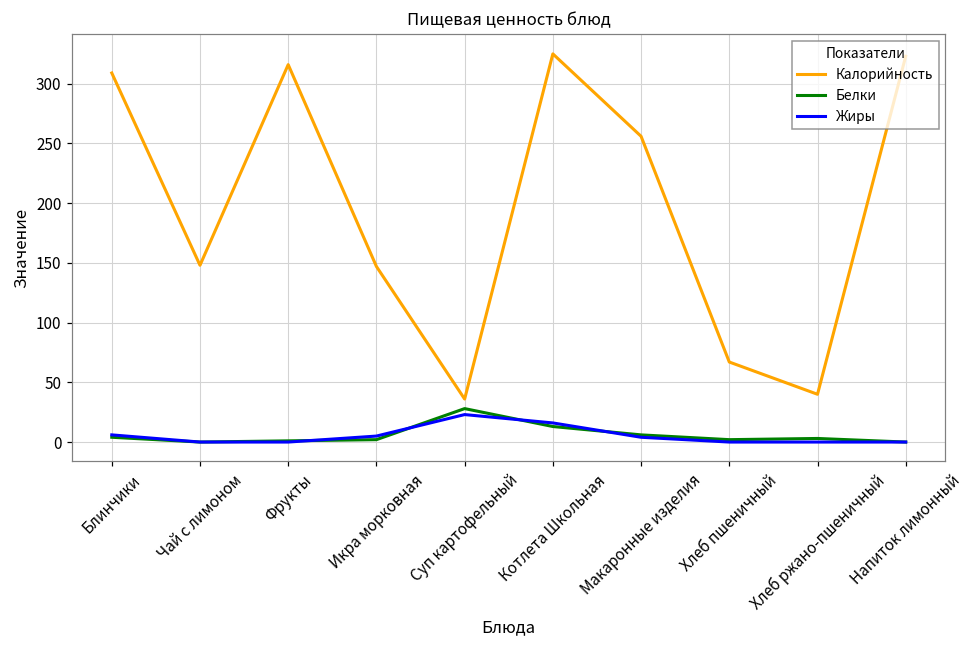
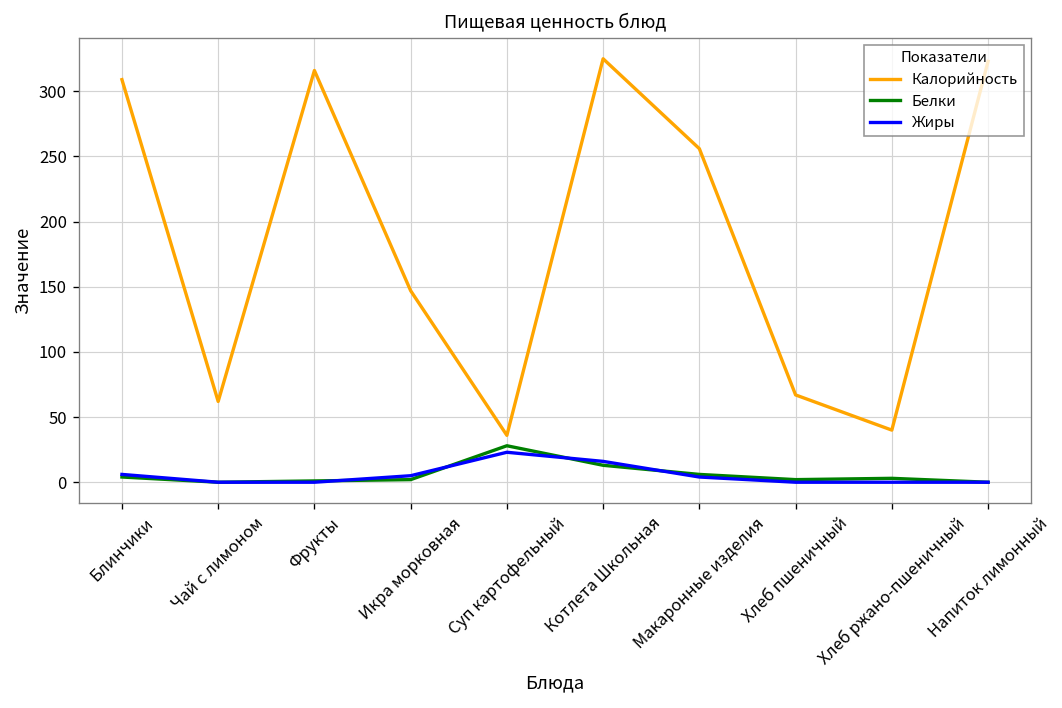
Калорийность, Чай с лимоном: 148 -> 62
